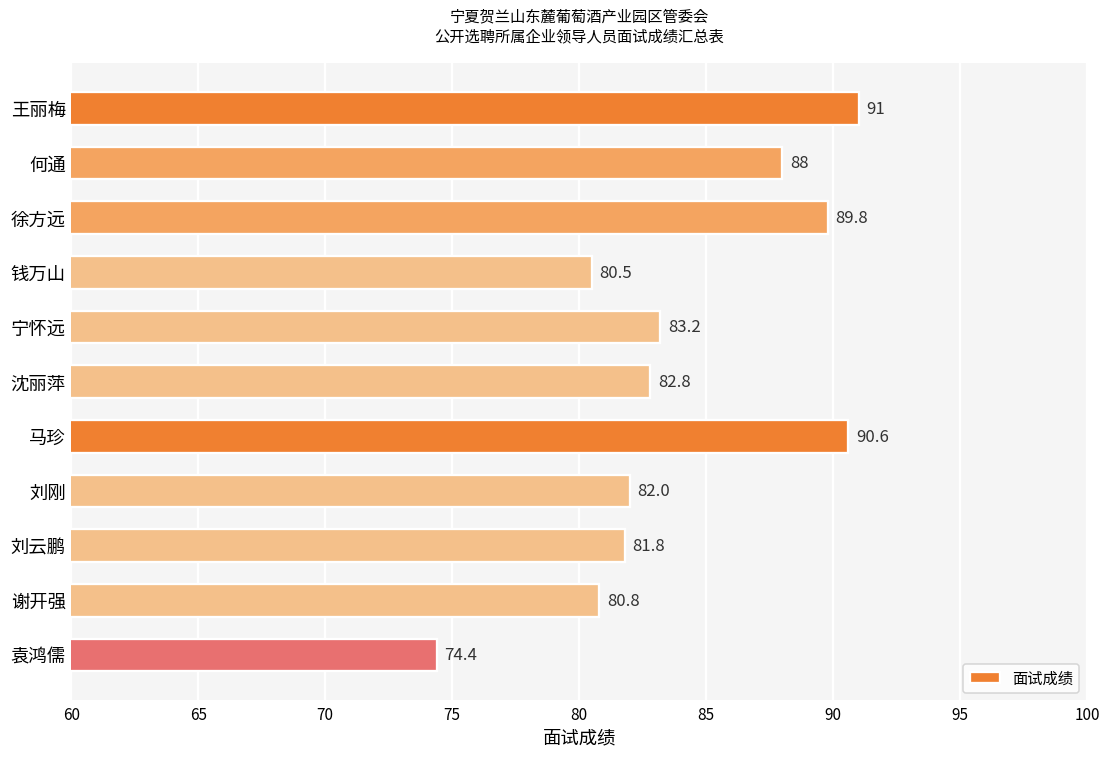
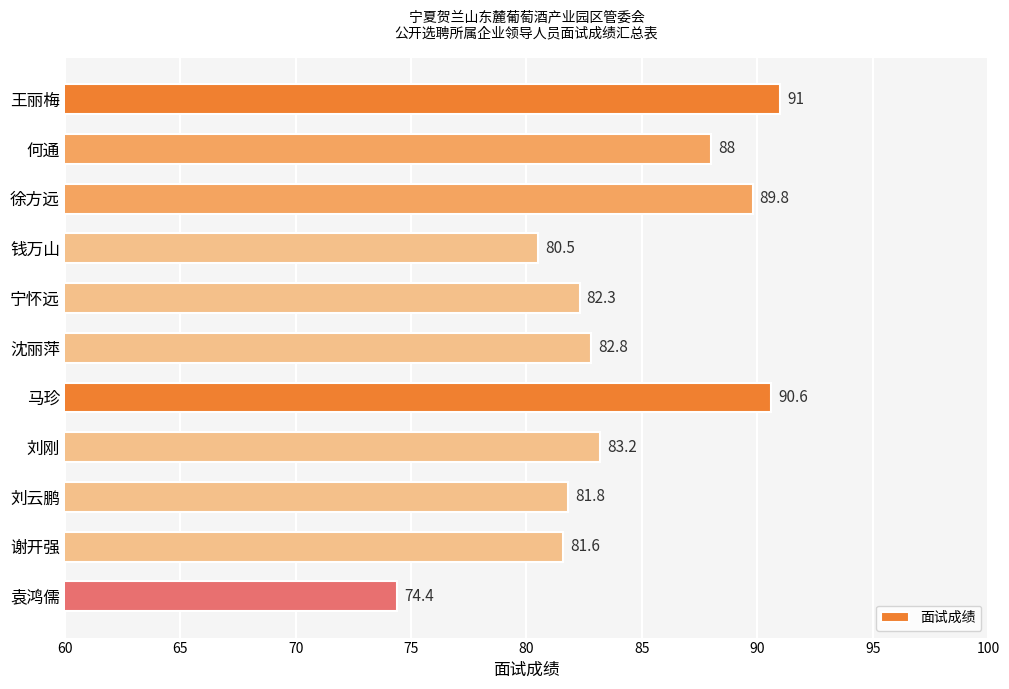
宁怀远: 83.2 -> 82.3
刘刚: 82.0 -> 83.2
谢开强: 80.8 -> 81.6
